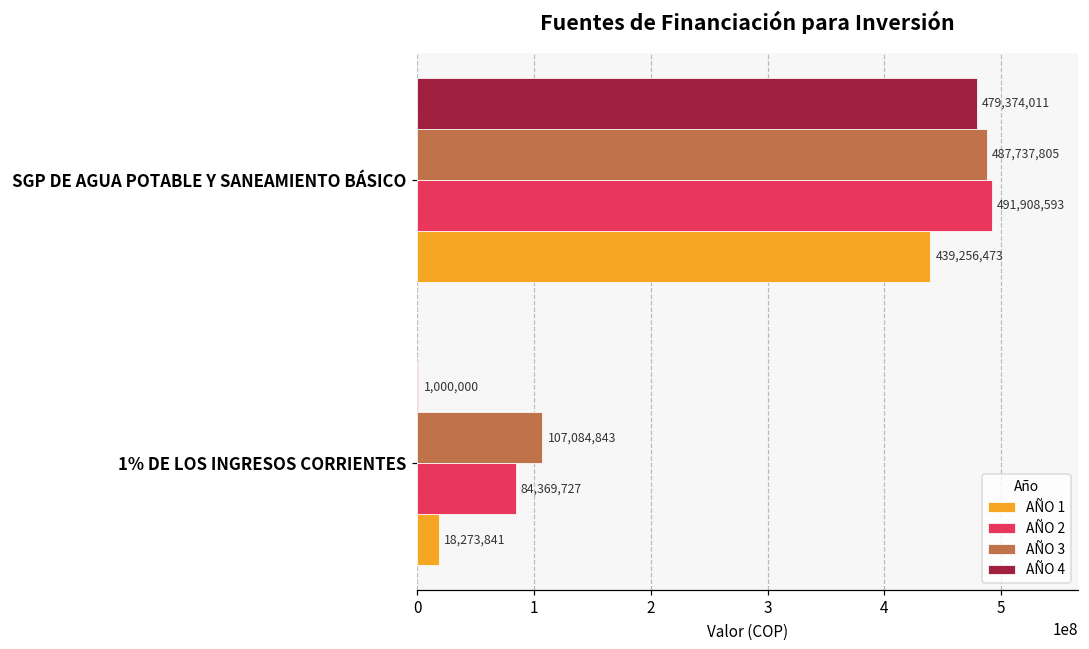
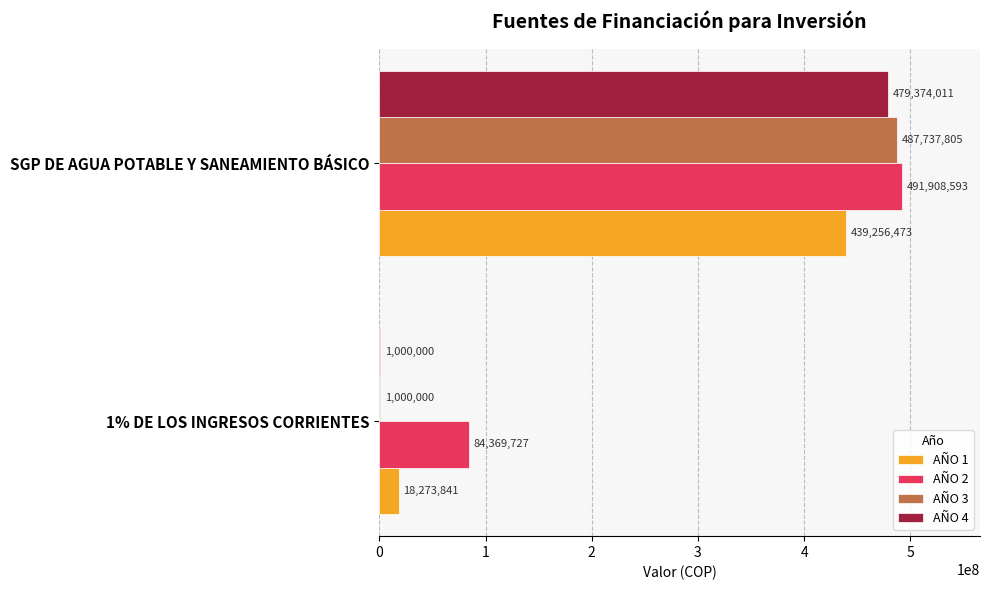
AÑO 3, 1% DE LOS INGRESOS CORRIENTES: 107,084,843 -> 1,000,000
